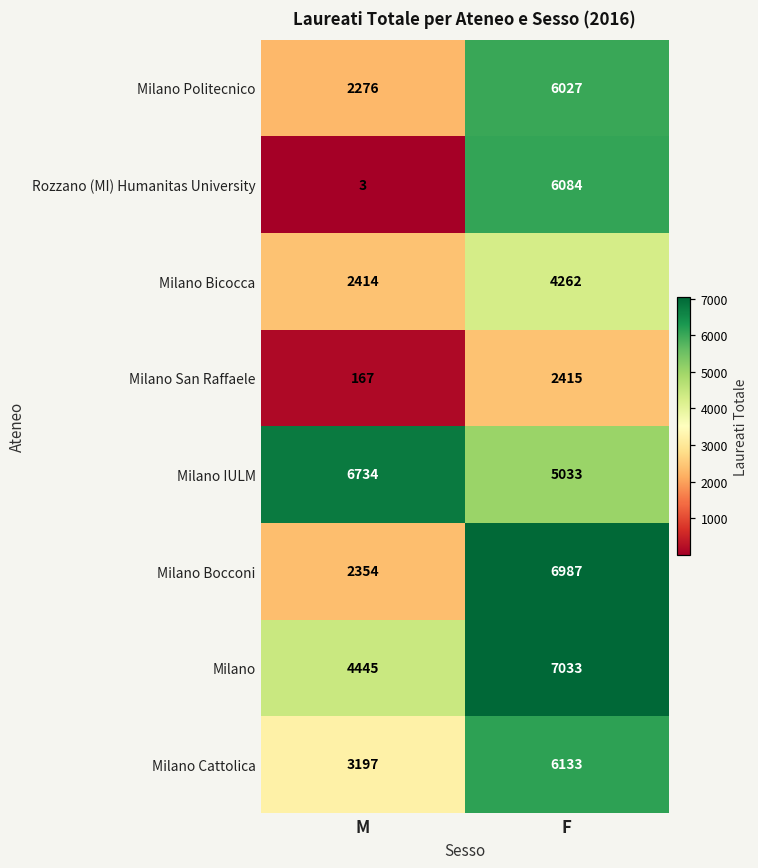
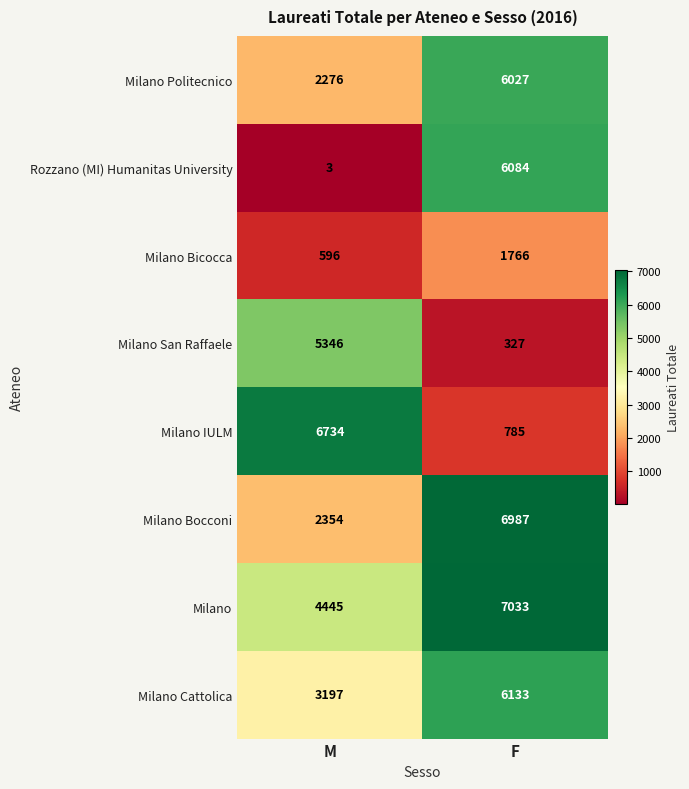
Milano Bicocca, M: 2414 -> 596
Milano Bicocca, F: 4262 -> 1766
Milano San Raffaele, M: 167 -> 5346
Milano San Raffaele, F: 2415 -> 327
Milano IULM, F: 5033 -> 785
